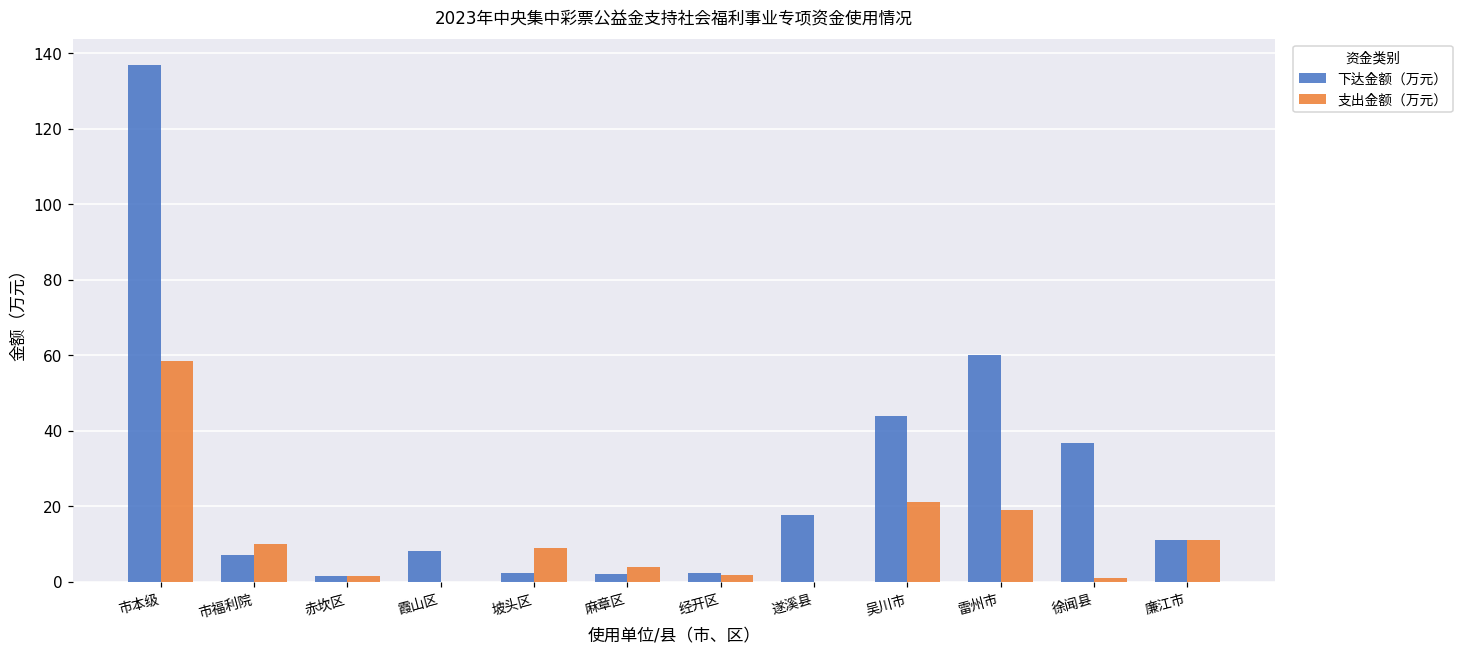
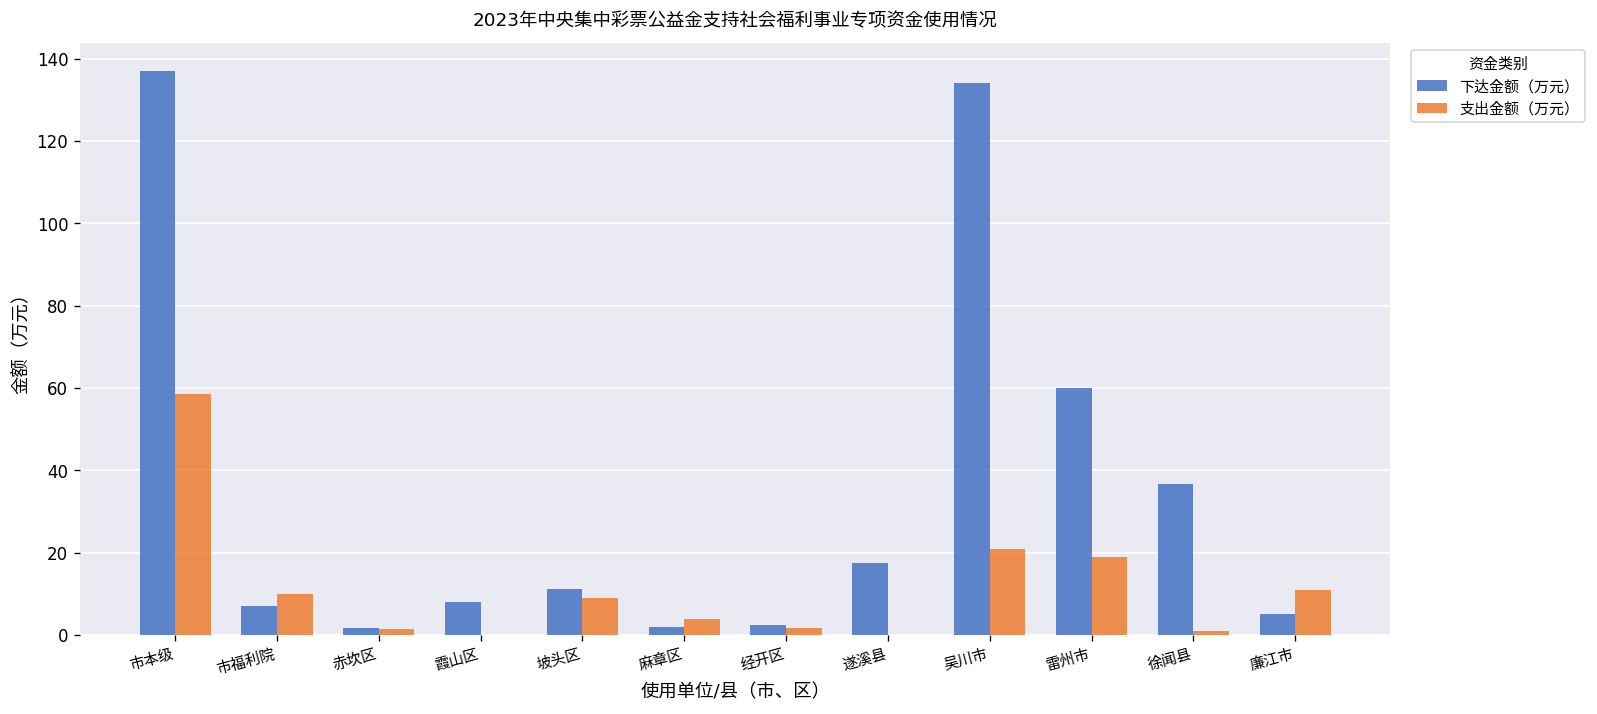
下达金额（万元）, 坡头区: 2 -> 11
下达金额（万元）, 吴川市: 44 -> 134
下达金额（万元）, 廉江市: 11 -> 5
